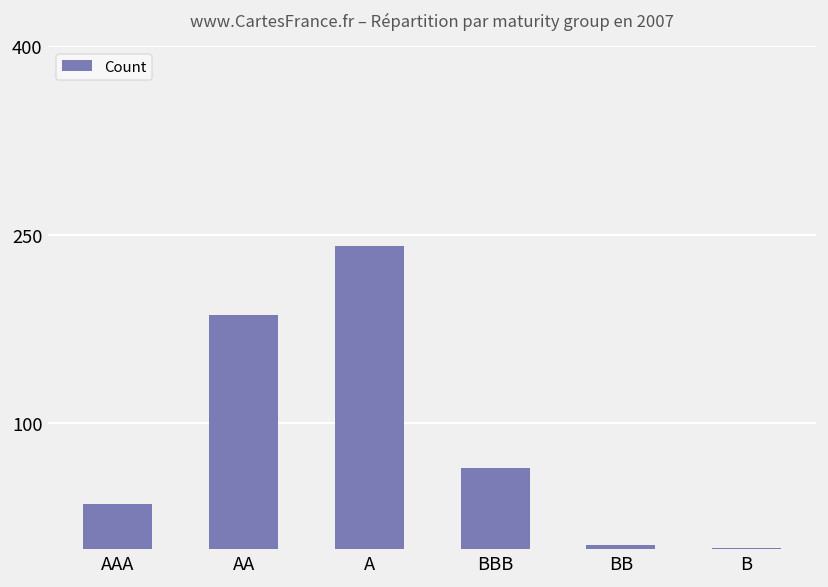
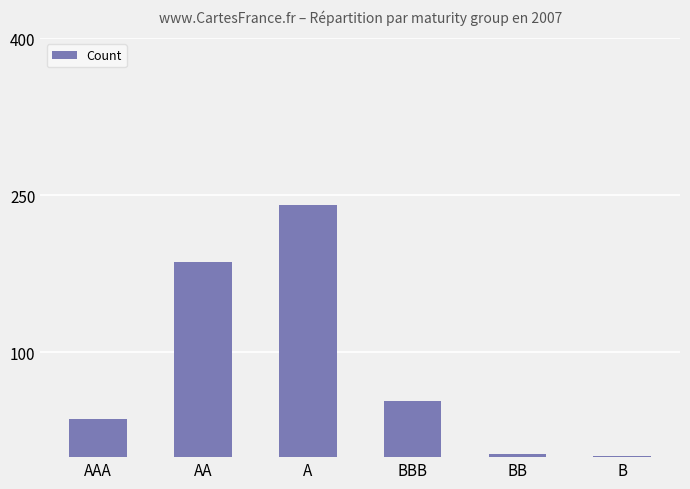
BBB: 64 -> 54
